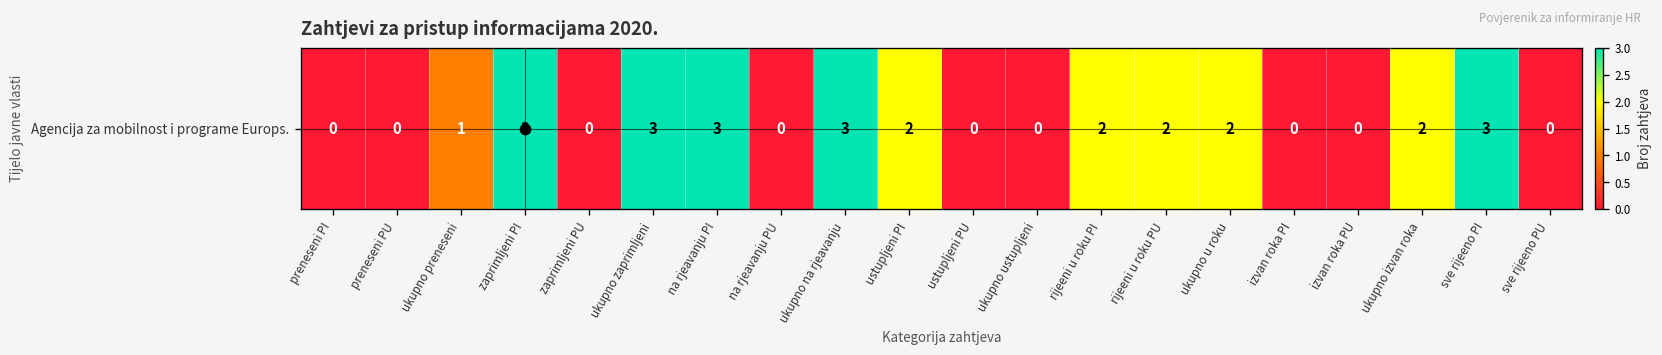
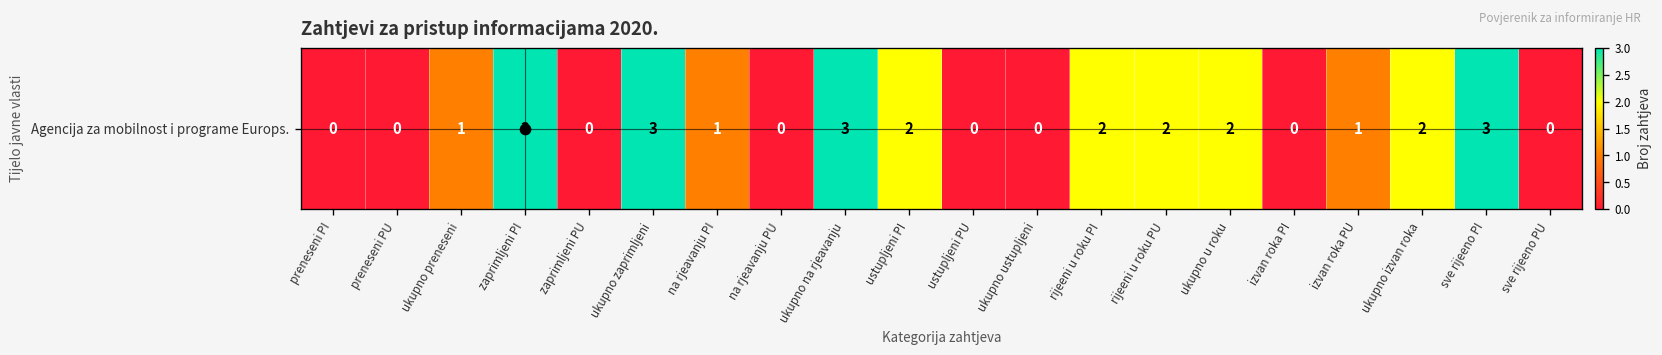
Agencija za mobilnost i programe Europs., na rjeavanju PI: 3 -> 1
Agencija za mobilnost i programe Europs., izvan roka PU: 0 -> 1
